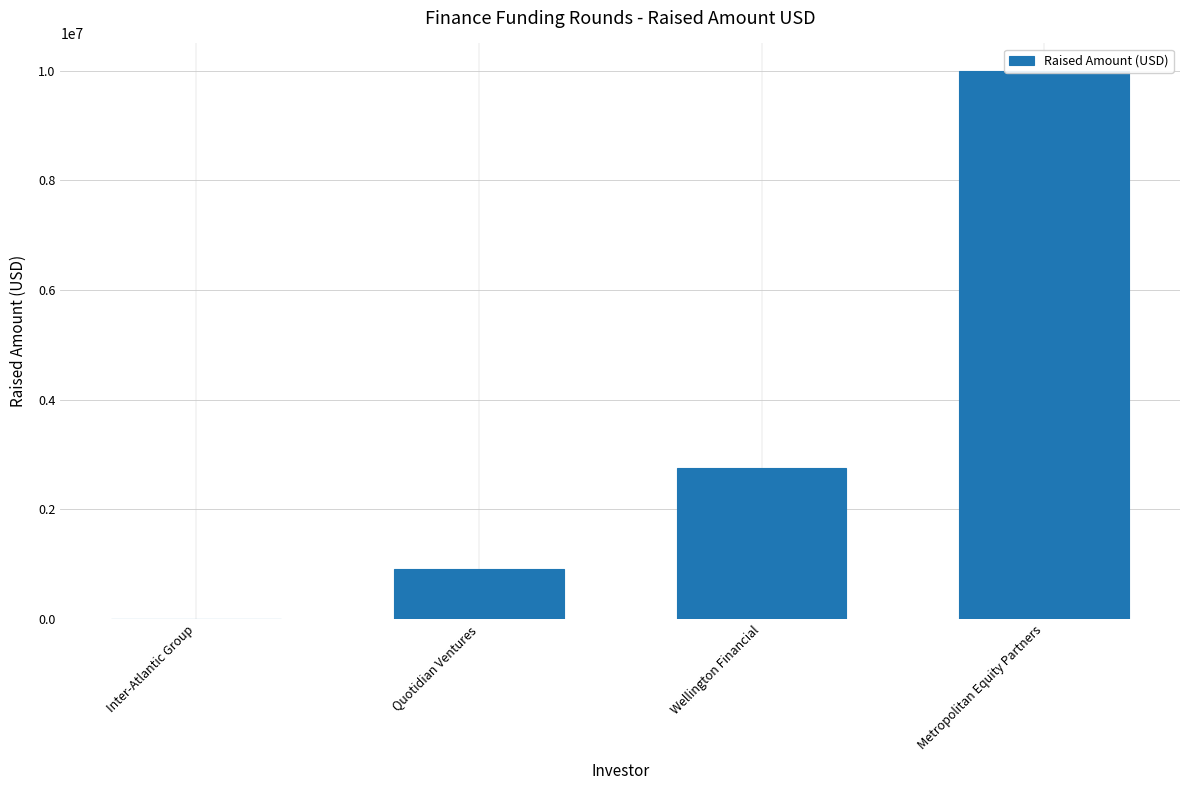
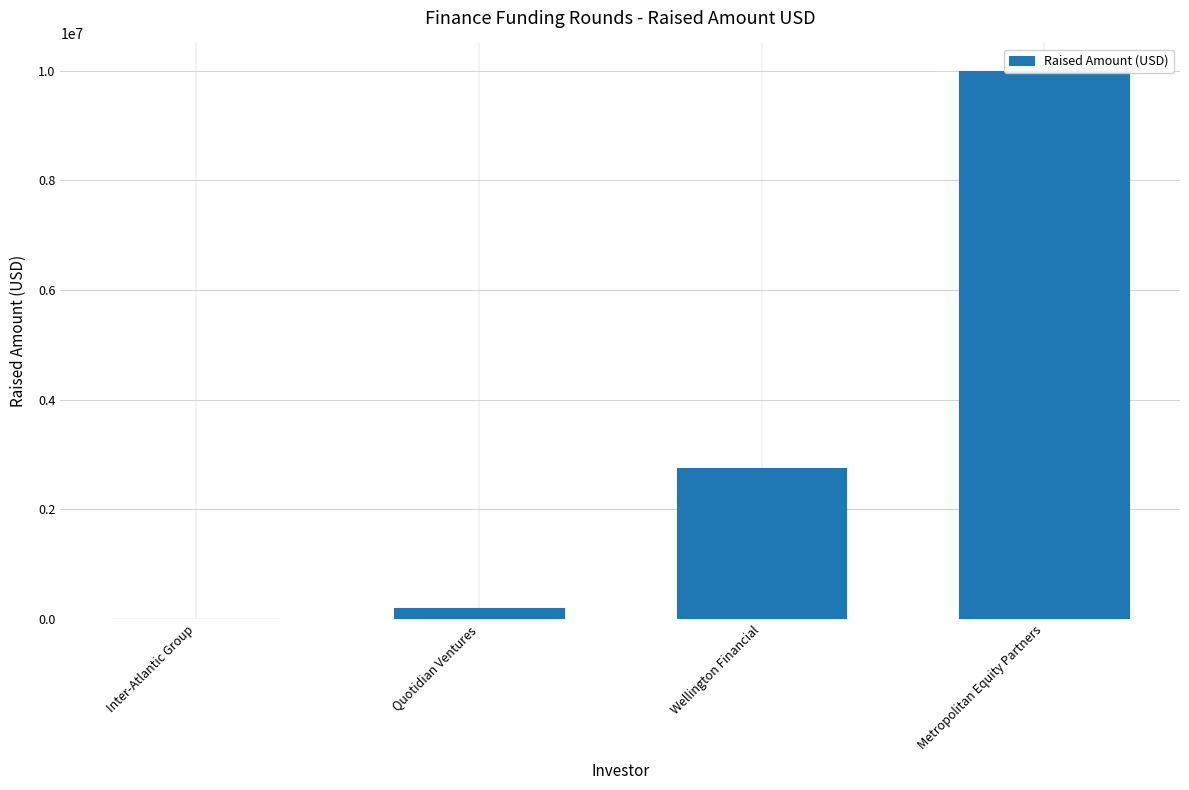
Quotidian Ventures: 900000 -> 200000
